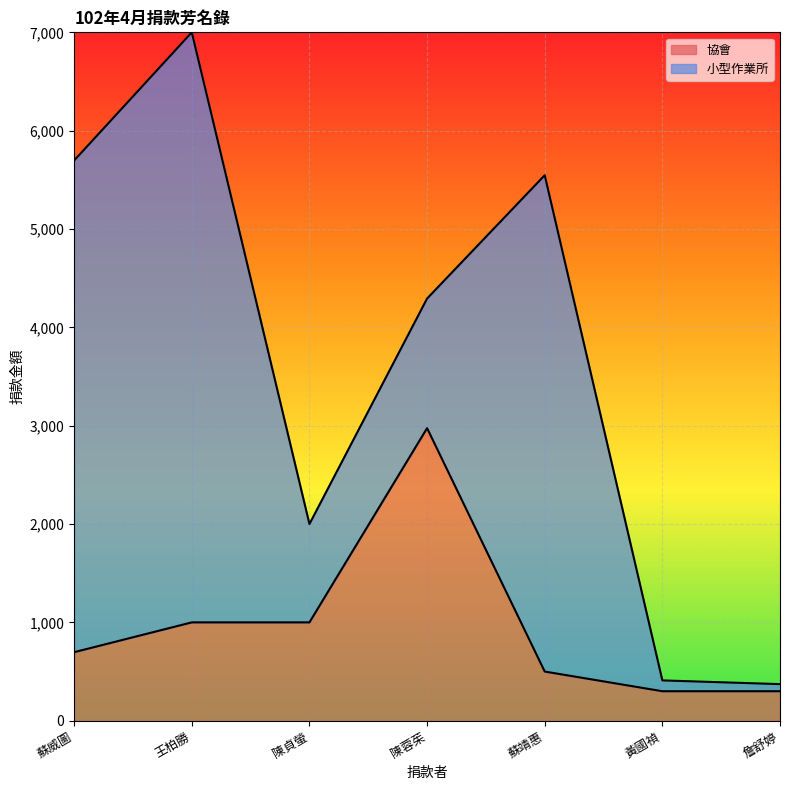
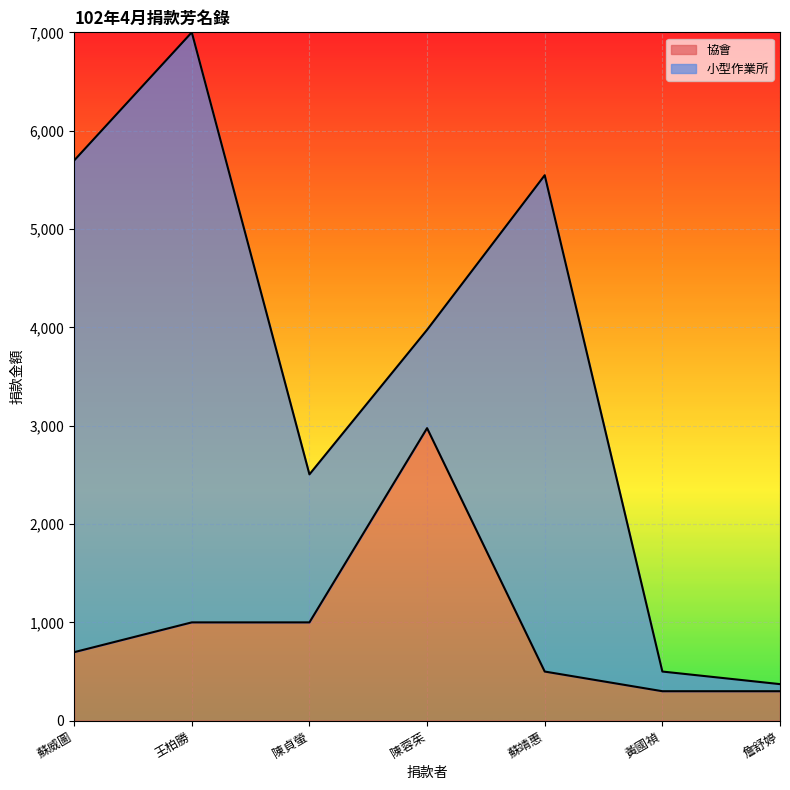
小型作業所, 陳貞螢: 1,000 -> 1,500
小型作業所, 陳蓉茱: 1,300 -> 1,000
小型作業所, 黃國禎: 100 -> 200
